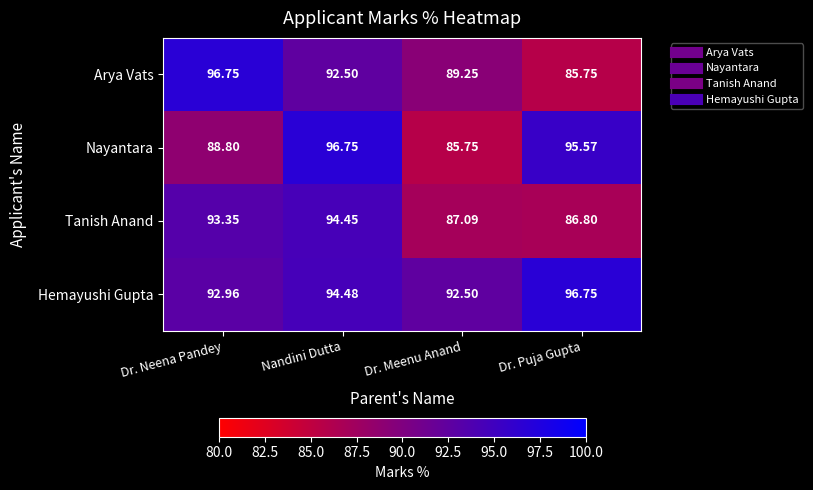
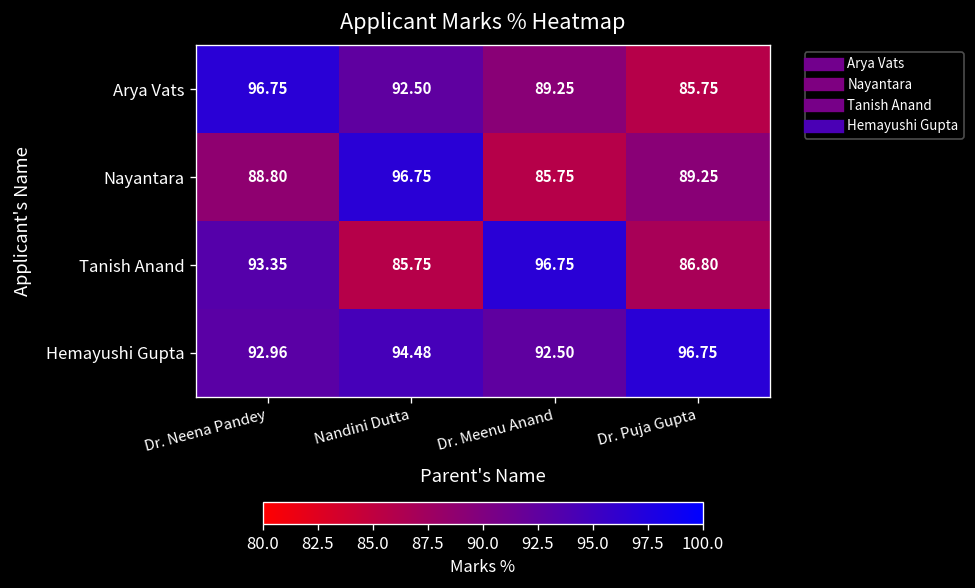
Nayantara, Dr. Puja Gupta: 95.57 -> 89.25
Tanish Anand, Nandini Dutta: 94.45 -> 85.75
Tanish Anand, Dr. Meenu Anand: 87.09 -> 96.75
